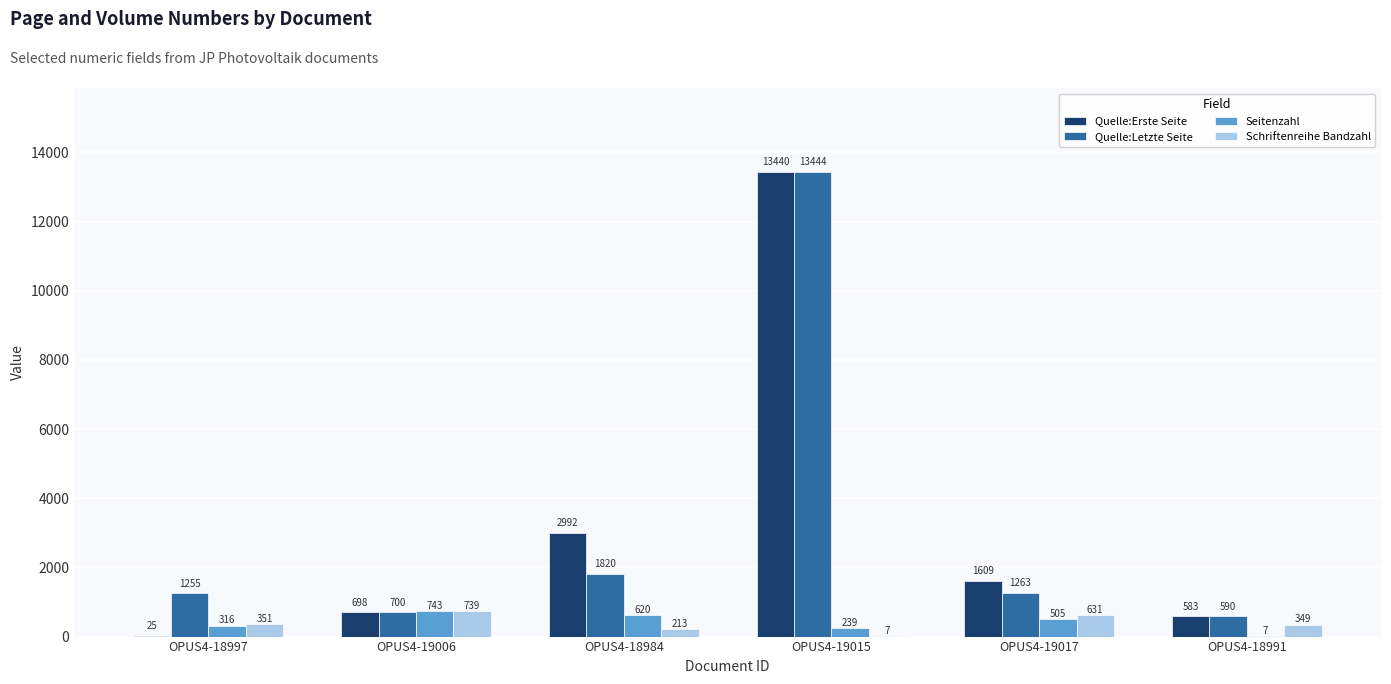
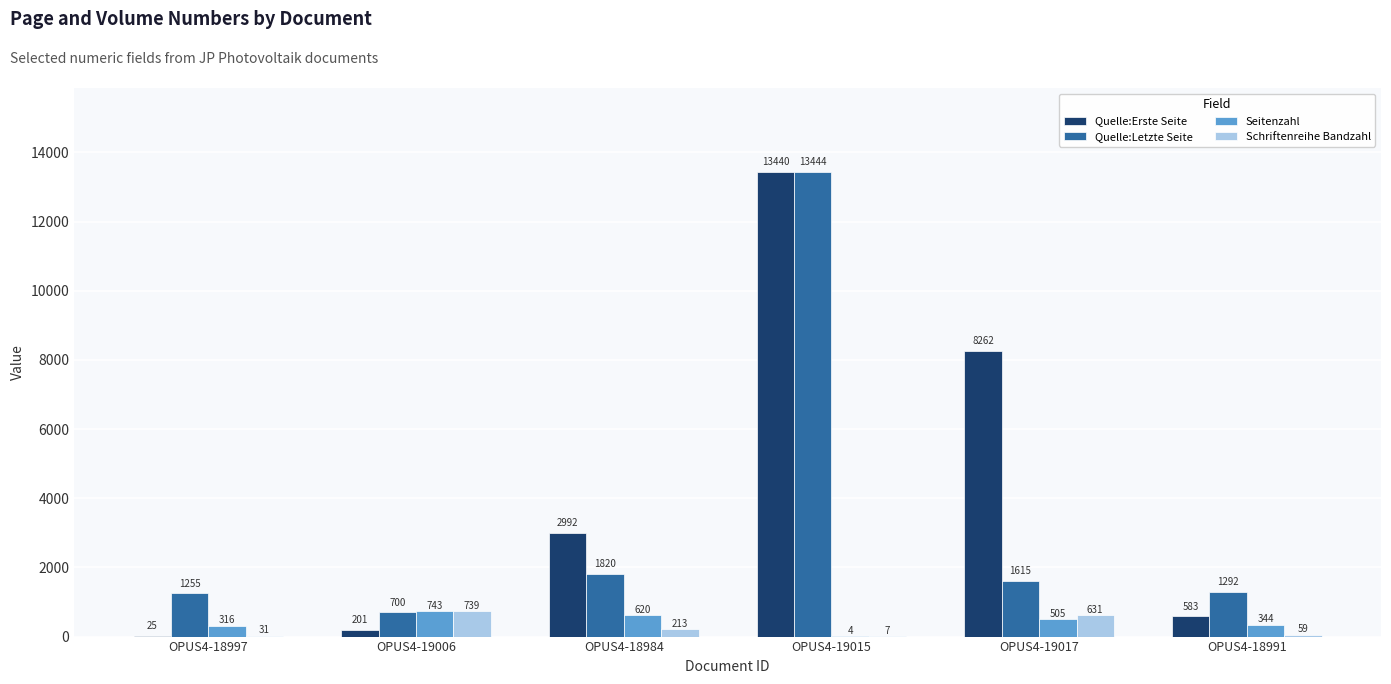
Schriftenreihe Bandzahl, OPUS4-18997: 351 -> 31
Quelle:Erste Seite, OPUS4-19006: 698 -> 201
Seitenzahl, OPUS4-19015: 239 -> 4
Quelle:Erste Seite, OPUS4-19017: 1609 -> 8262
Quelle:Letzte Seite, OPUS4-19017: 1263 -> 1615
Quelle:Letzte Seite, OPUS4-18991: 590 -> 1292
Seitenzahl, OPUS4-18991: 7 -> 344
Schriftenreihe Bandzahl, OPUS4-18991: 349 -> 59
